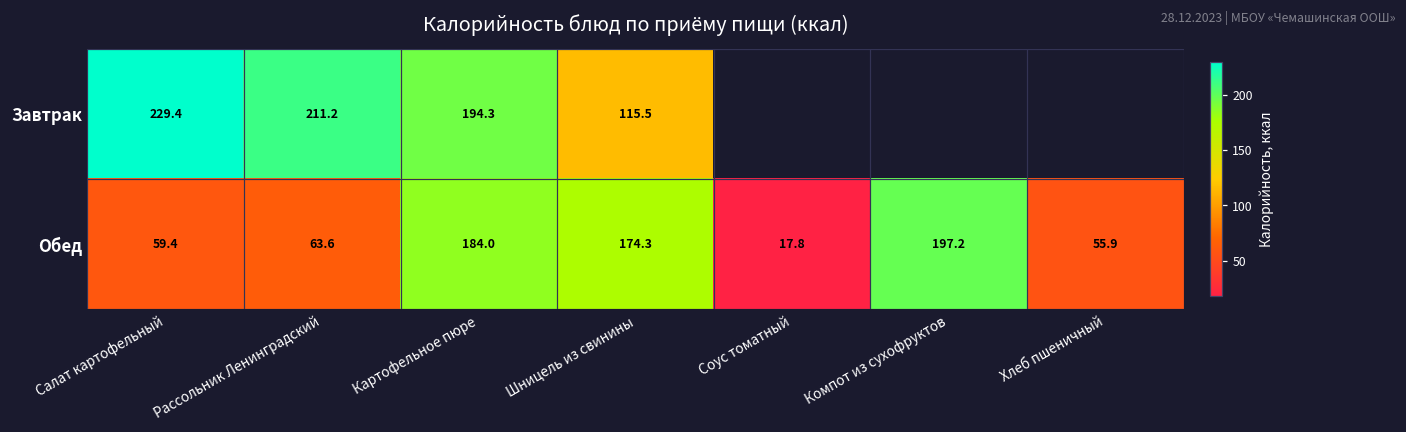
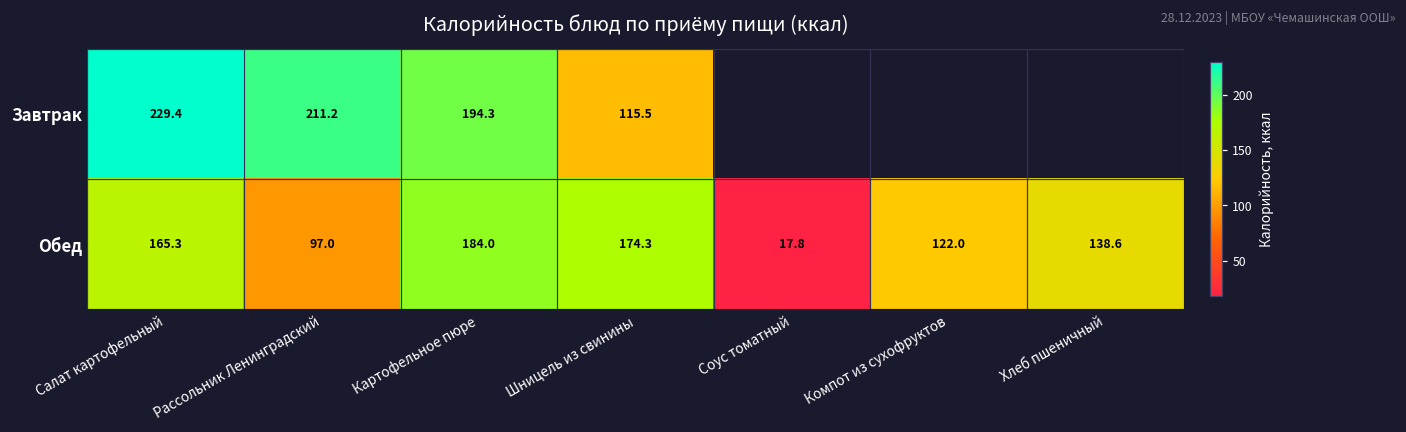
Обед, Салат картофельный: 59.4 -> 165.3
Обед, Рассольник Ленинградский: 63.6 -> 97.0
Обед, Компот из сухофруктов: 197.2 -> 122.0
Обед, Хлеб пшеничный: 55.9 -> 138.6
